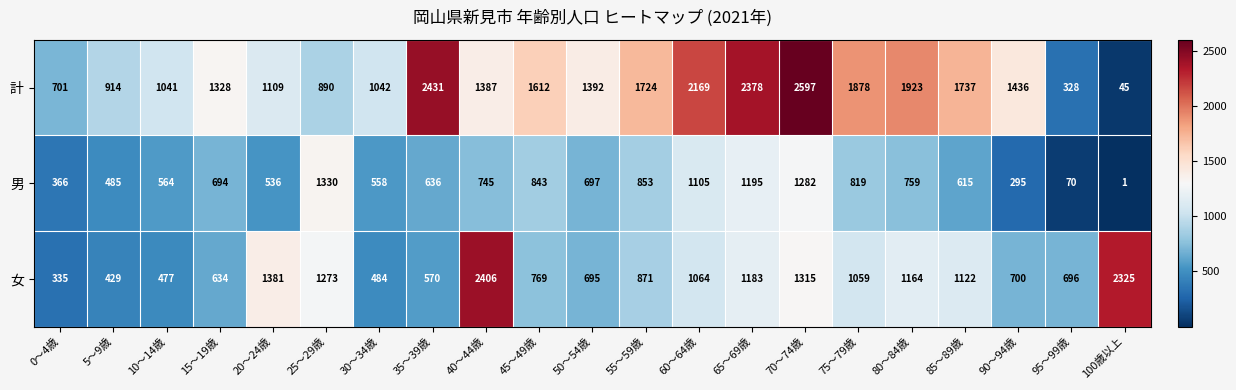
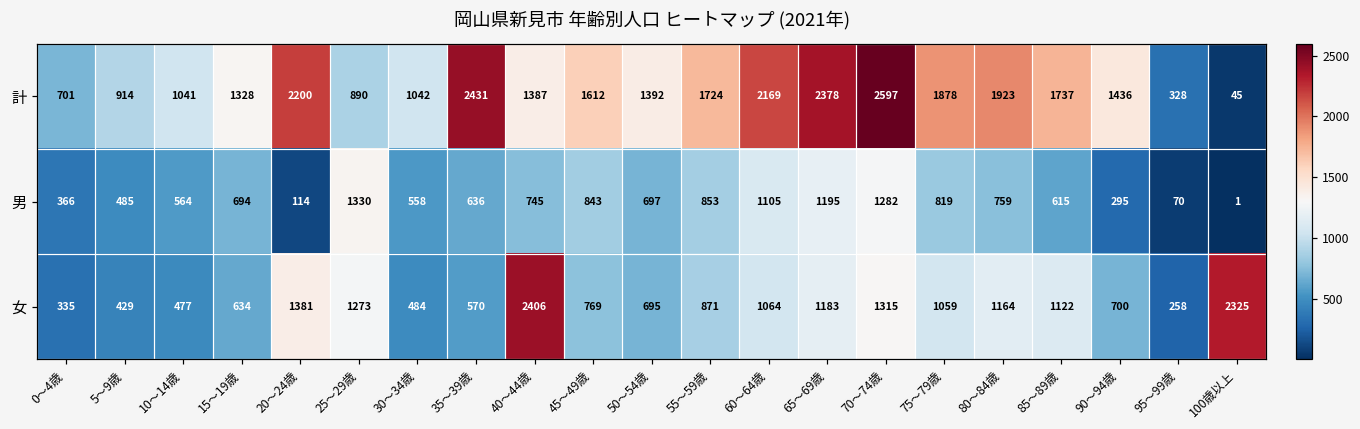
計, 20～24歳: 1109 -> 2200
男, 20～24歳: 536 -> 114
女, 95～99歳: 696 -> 258
